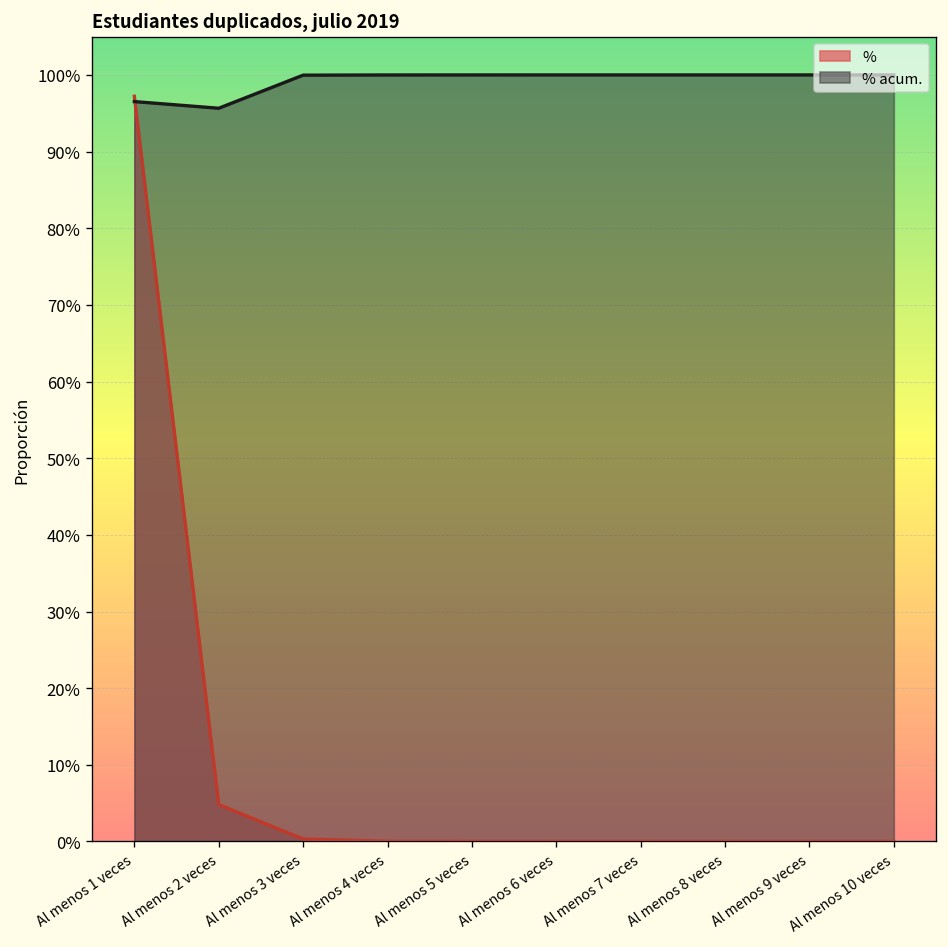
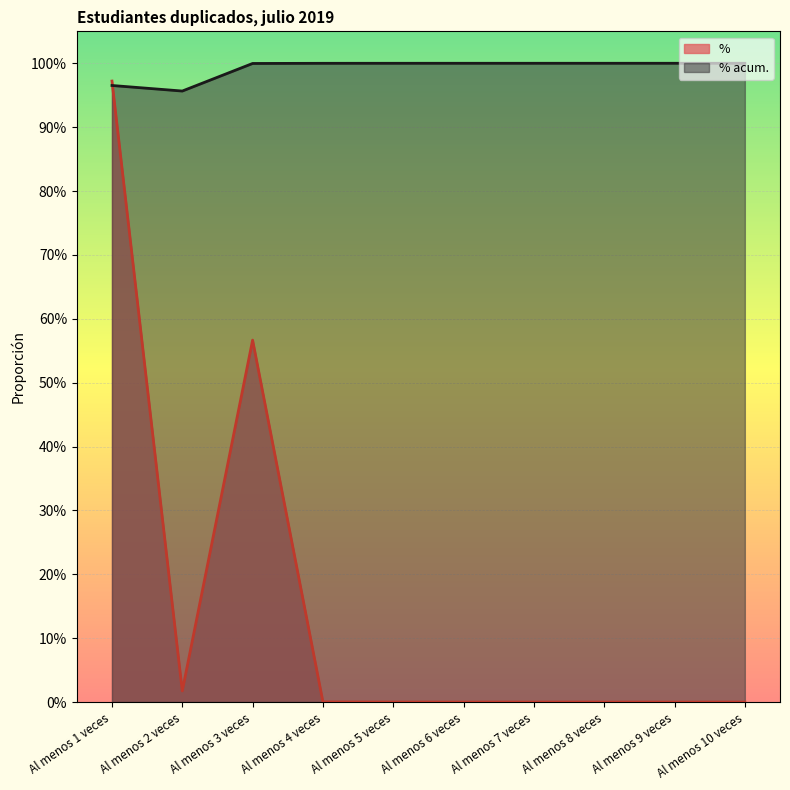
%, Al menos 2 veces: 5% -> 2%
%, Al menos 3 veces: 0% -> 57%
